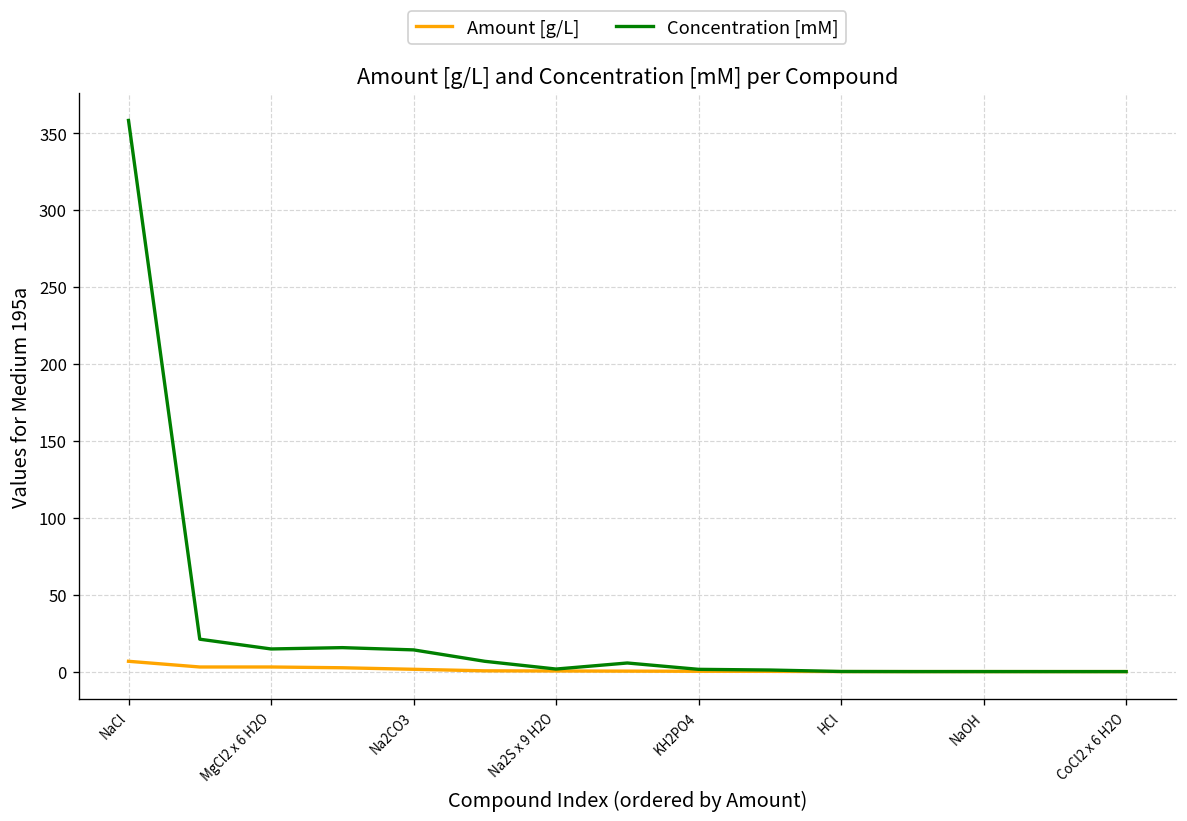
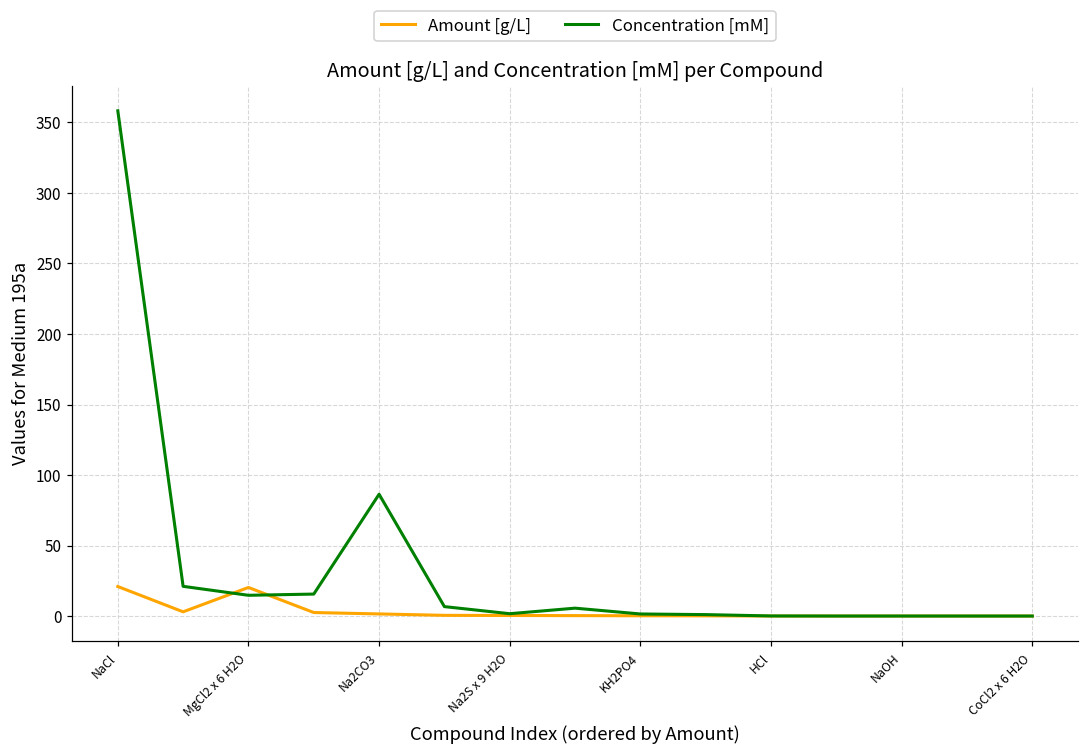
Amount [g/L], NaCl: 7 -> 21
Amount [g/L], MgCl2 x 6 H2O: 3 -> 20
Concentration [mM], Na2CO3: 14 -> 86
